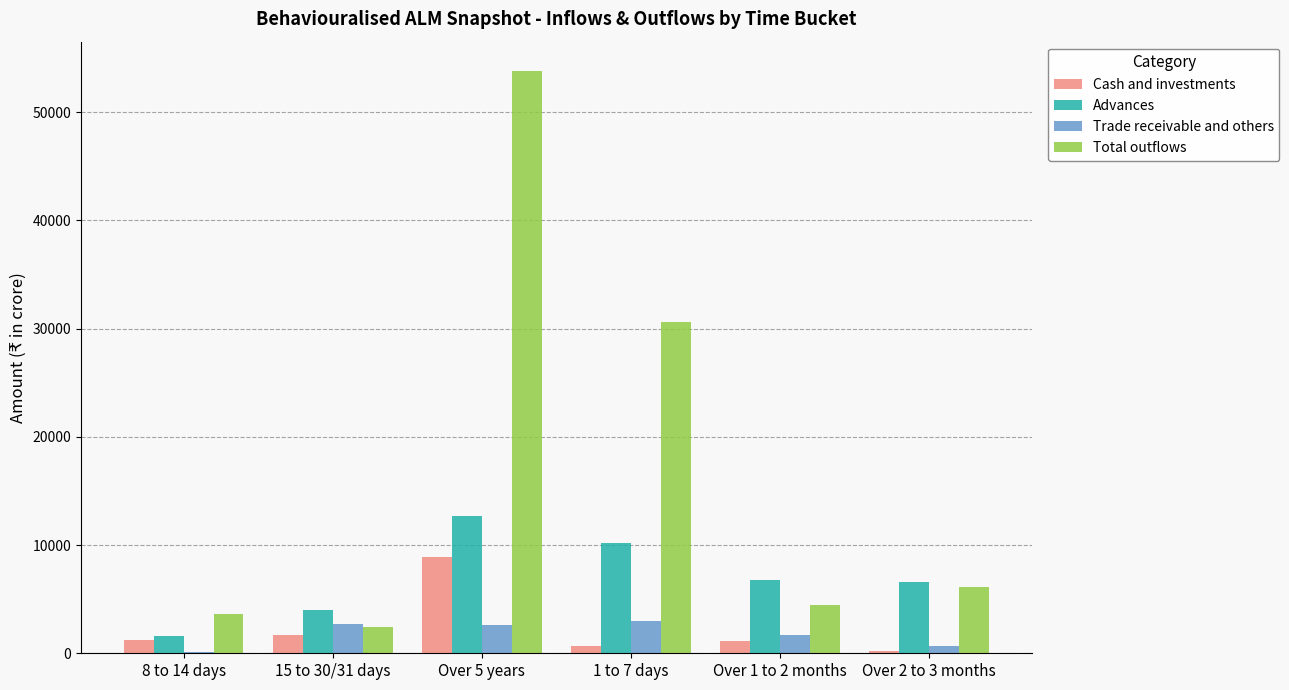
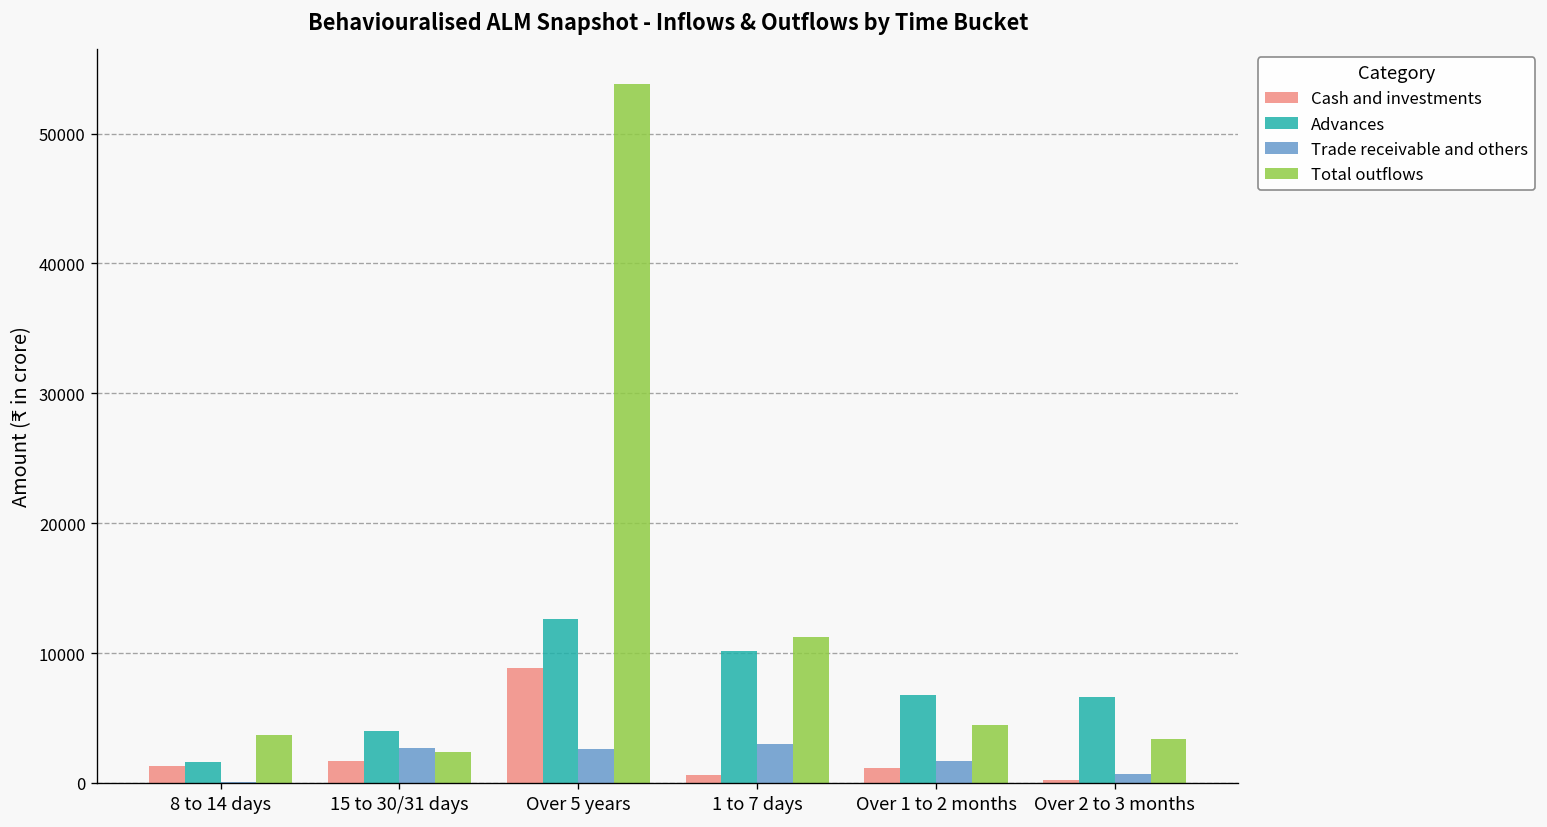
Total outflows, 1 to 7 days: 30600 -> 11300
Total outflows, Over 2 to 3 months: 6200 -> 3400
